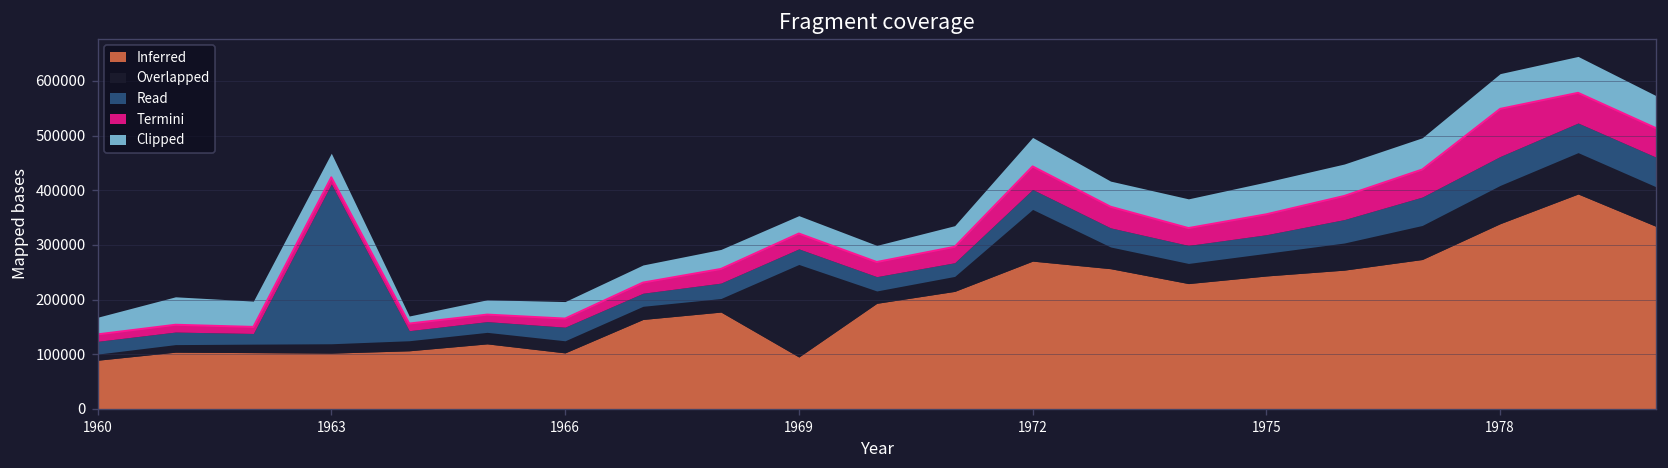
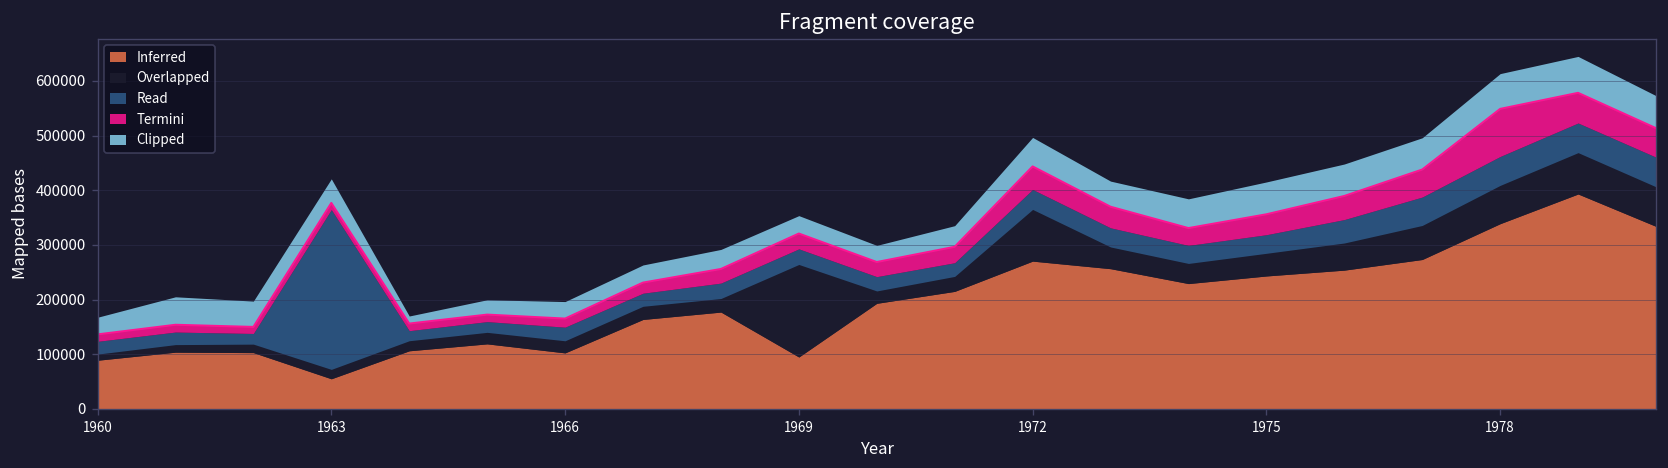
Inferred, 1963: 100000 -> 60000
